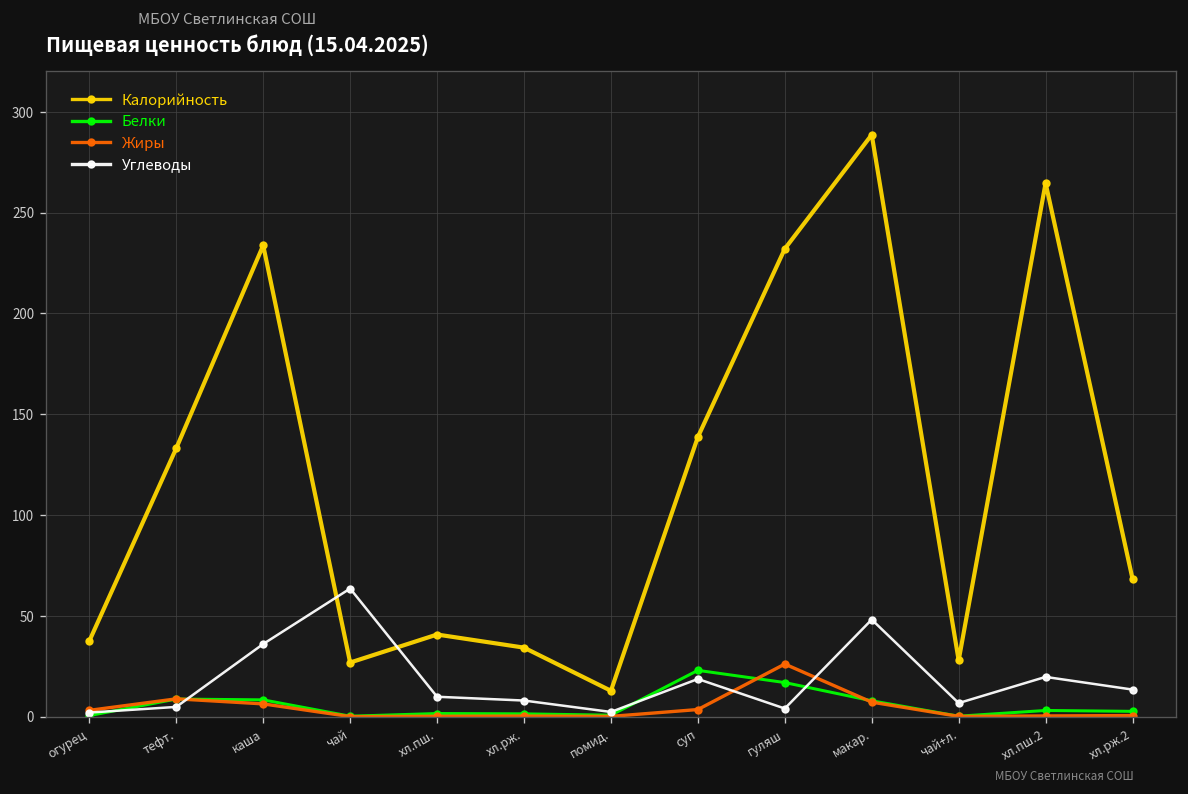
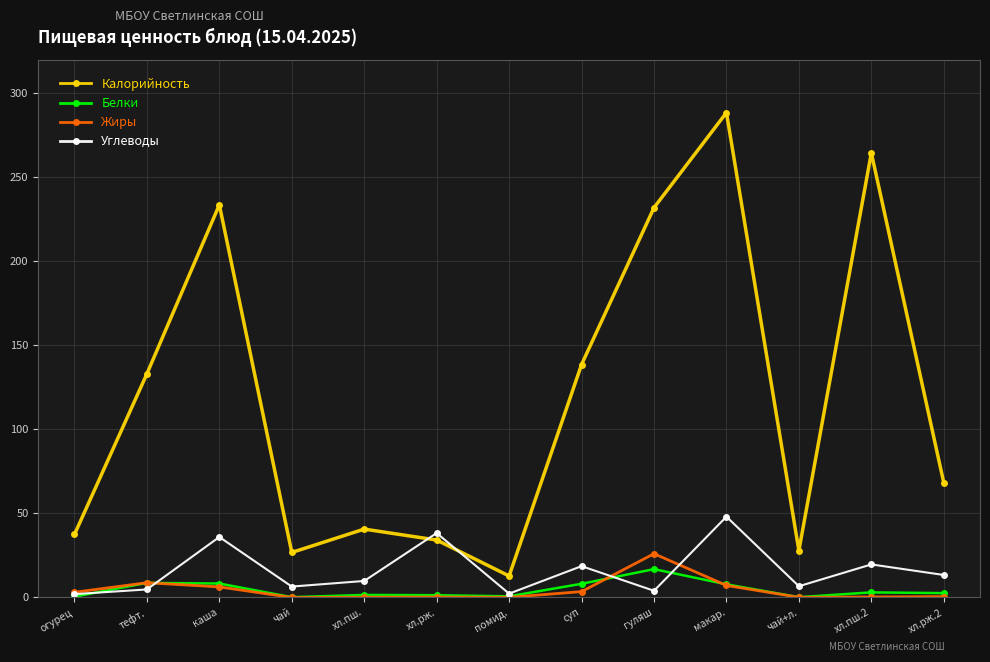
Углеводы, чай: 64 -> 7
Углеводы, хл.рж.: 8 -> 38
Белки, суп: 23 -> 8
